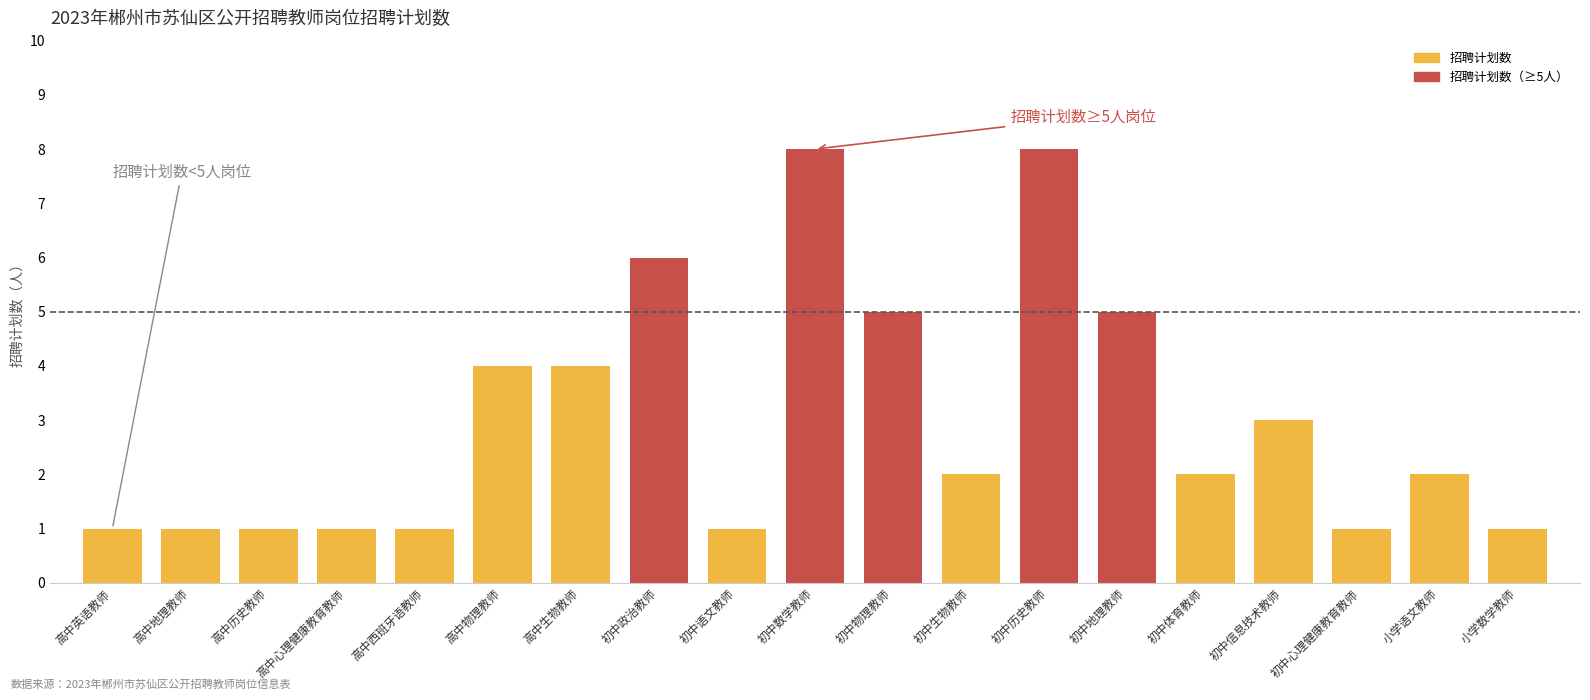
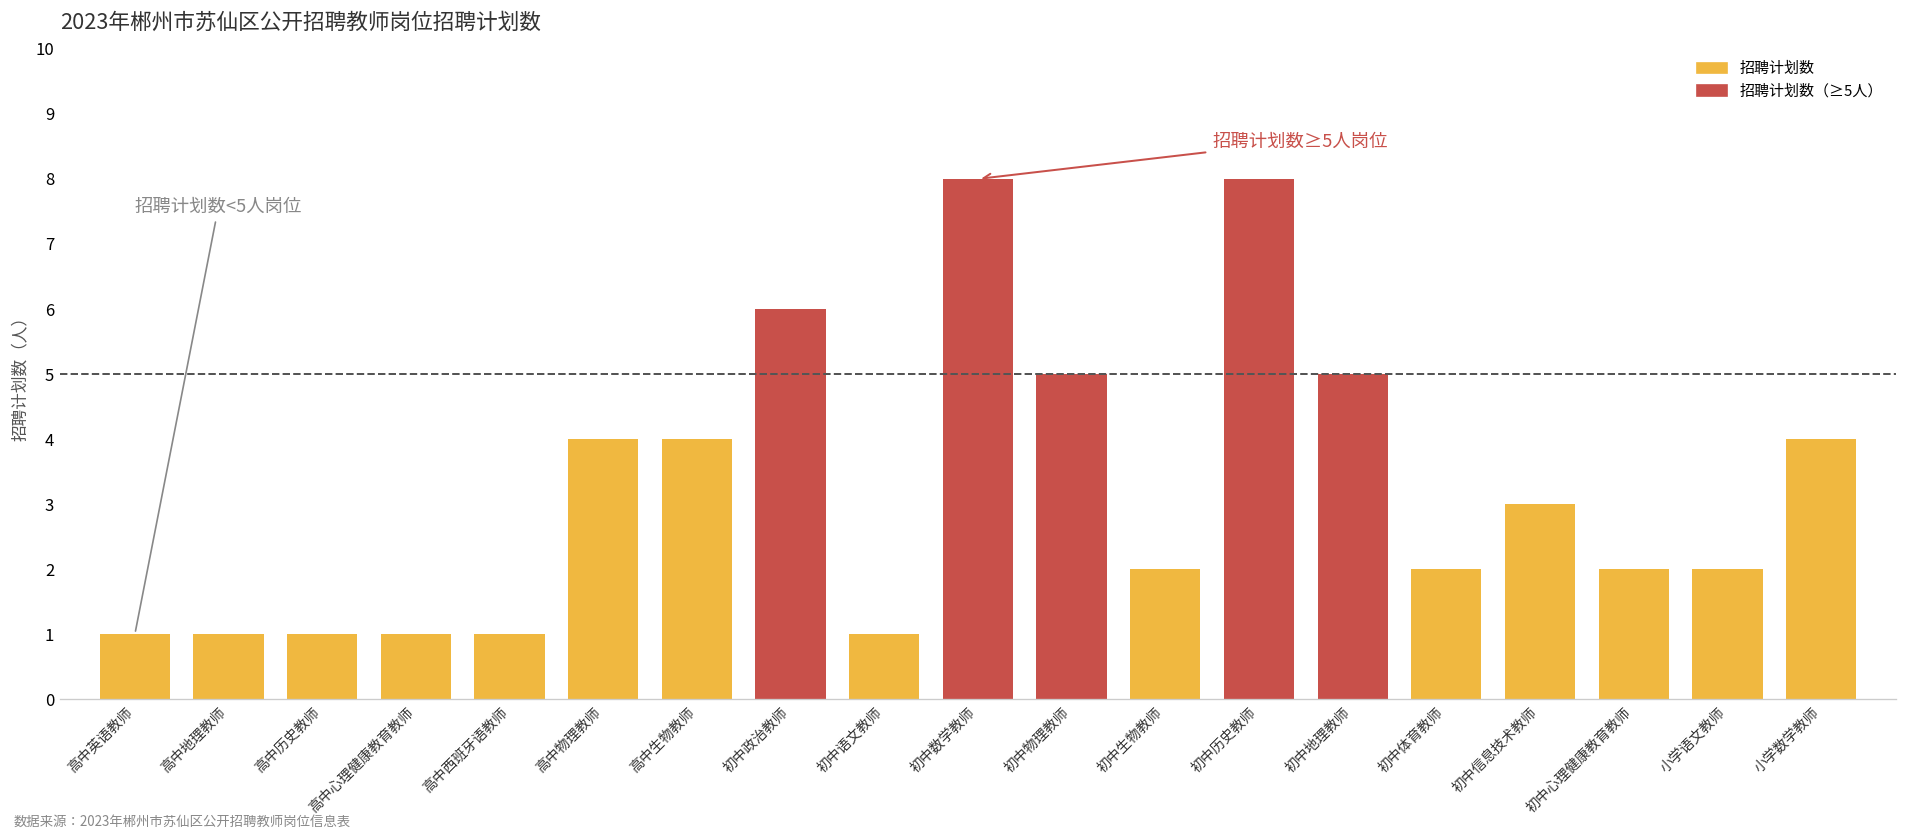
招聘计划数, 初中心理健康教育教师: 1 -> 2
招聘计划数, 小学数学教师: 1 -> 4
